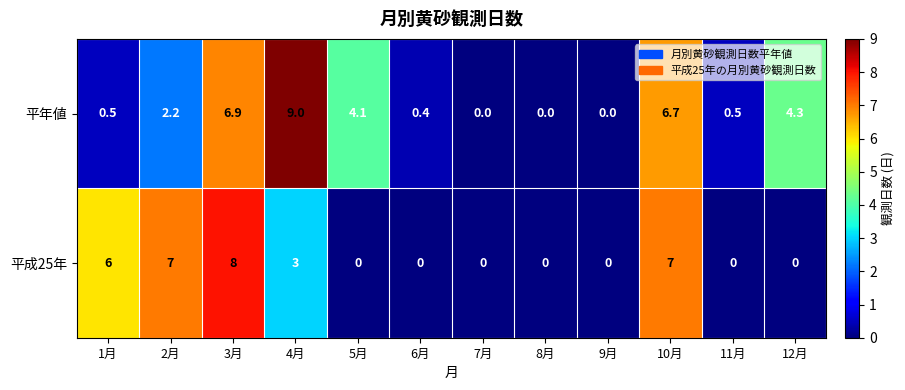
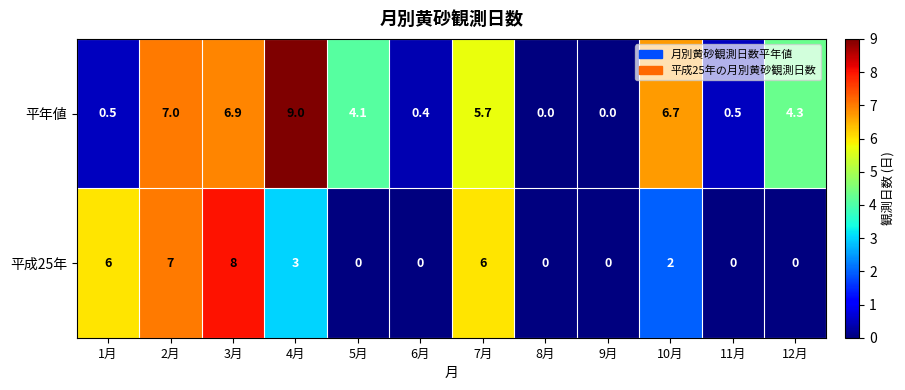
平年値, 2月: 2.2 -> 7.0
平年値, 7月: 0.0 -> 5.7
平成25年, 7月: 0 -> 6
平成25年, 10月: 7 -> 2
